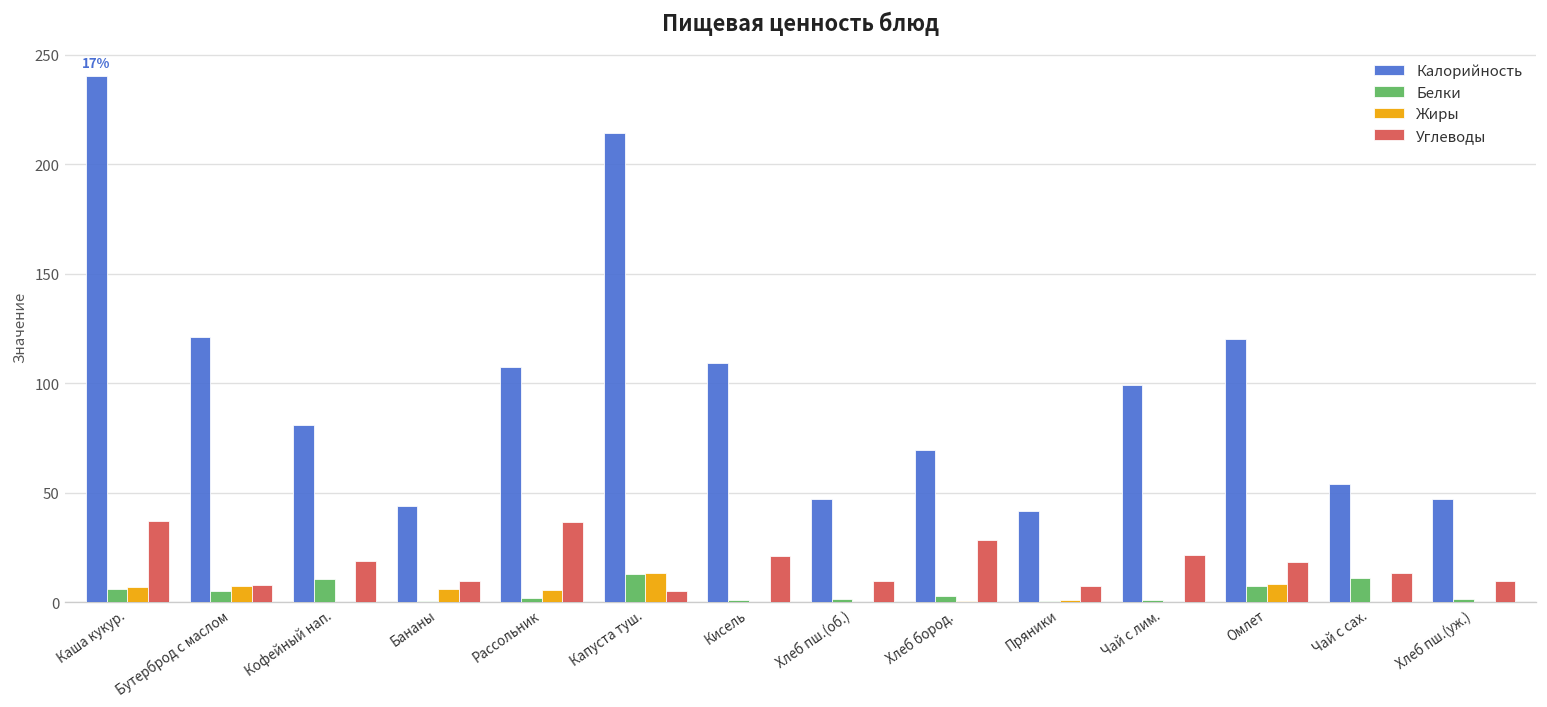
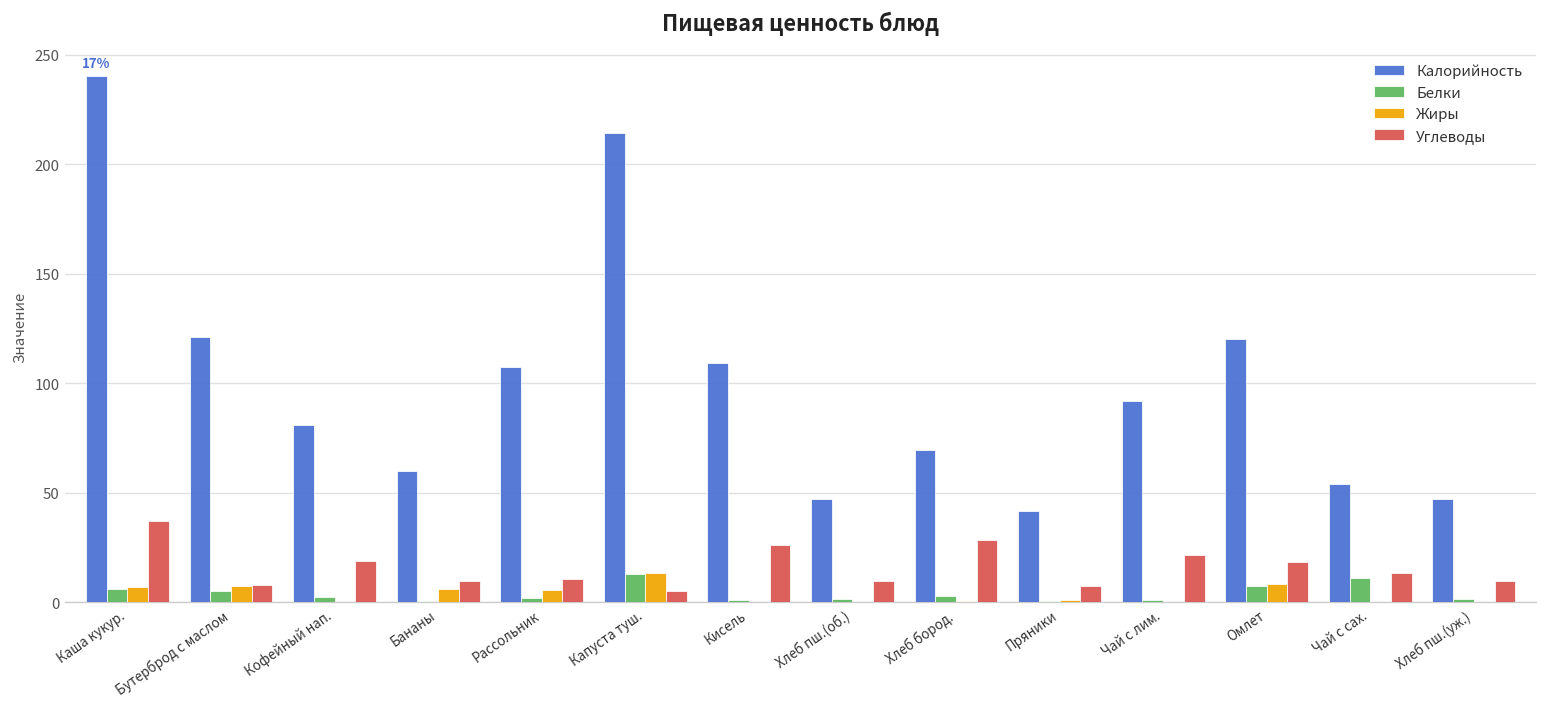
Белки, Кофейный нап.: 11 -> 3
Калорийность, Бананы: 44 -> 60
Углеводы, Рассольник: 37 -> 11
Углеводы, Кисель: 21 -> 26
Калорийность, Чай с лим.: 99 -> 92
